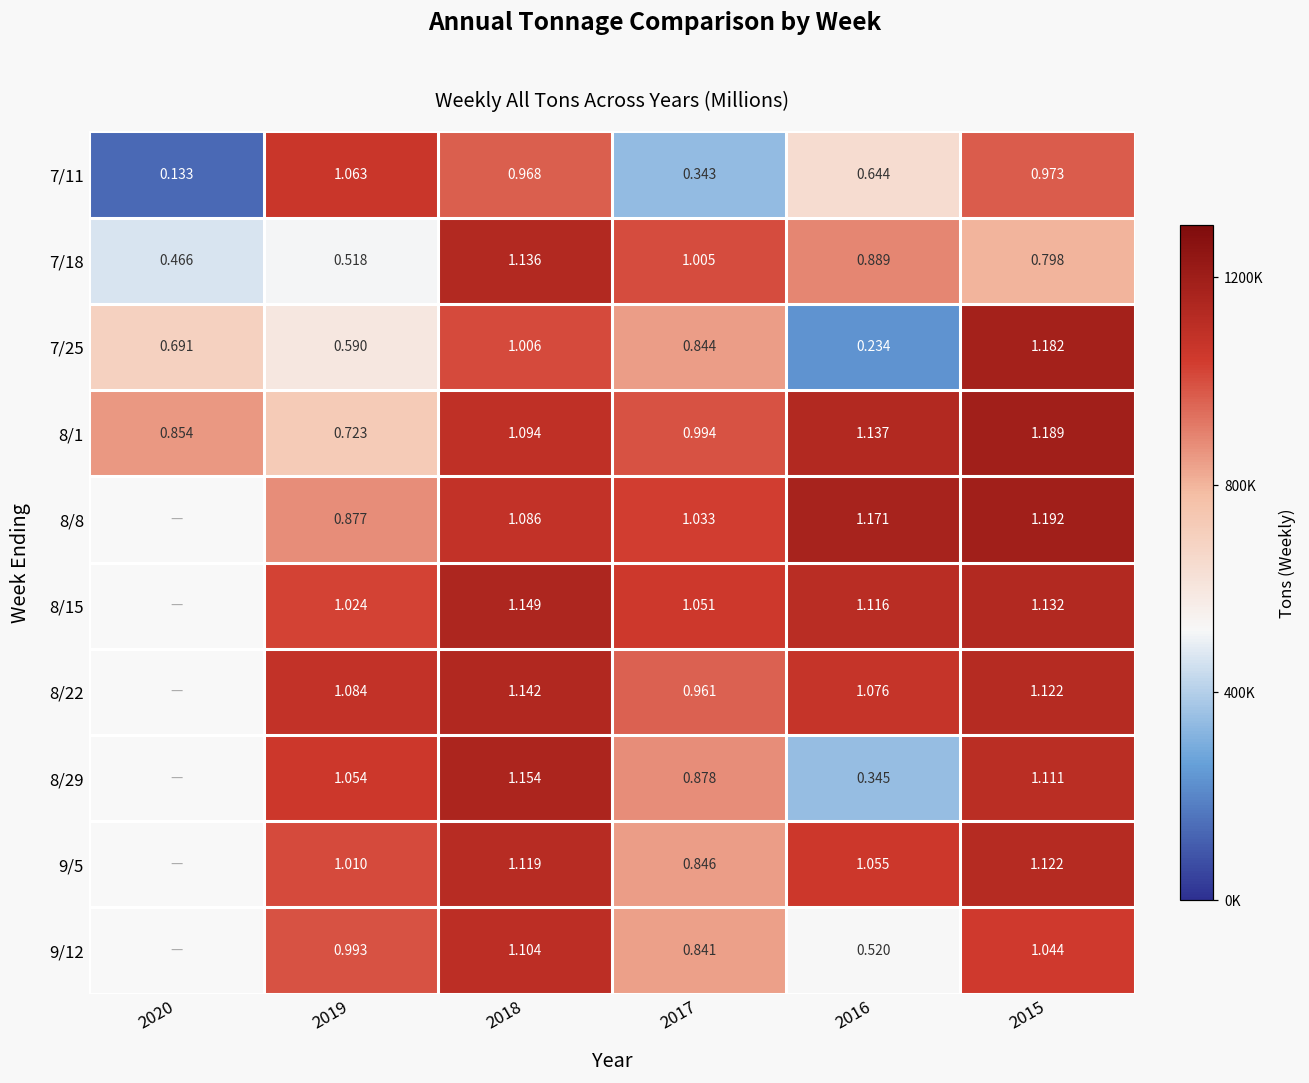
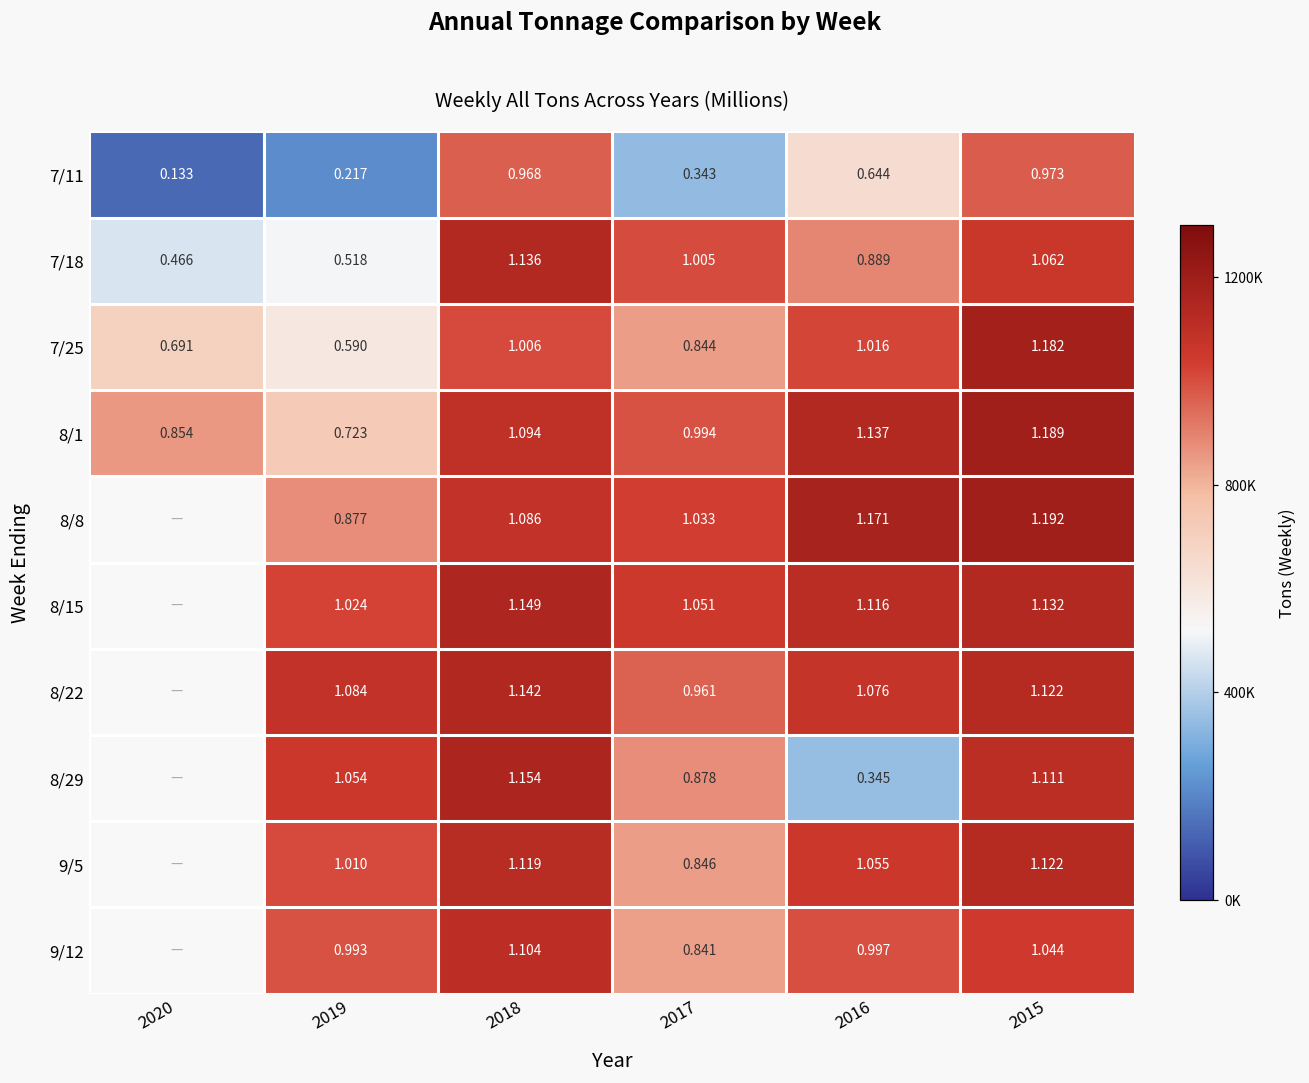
7/11, 2019: 1.063 -> 0.217
7/18, 2015: 0.798 -> 1.062
7/25, 2016: 0.234 -> 1.016
9/12, 2016: 0.520 -> 0.997
